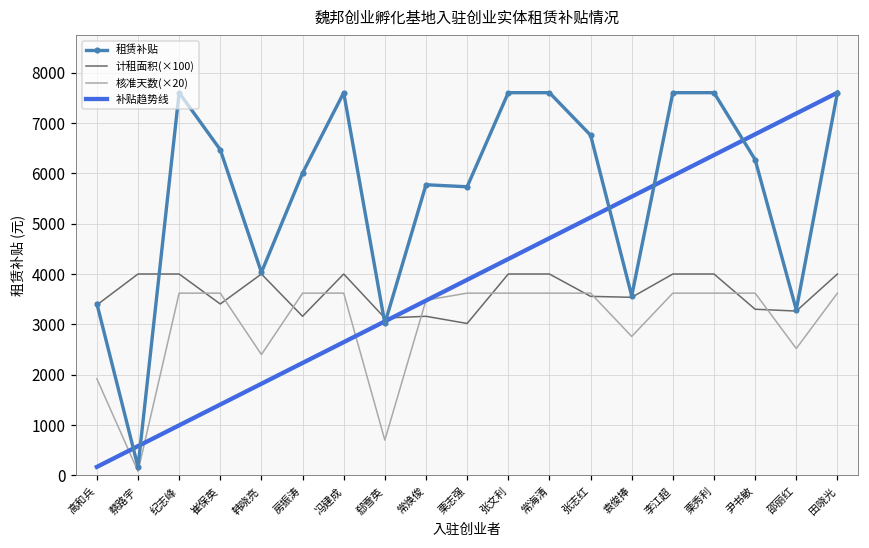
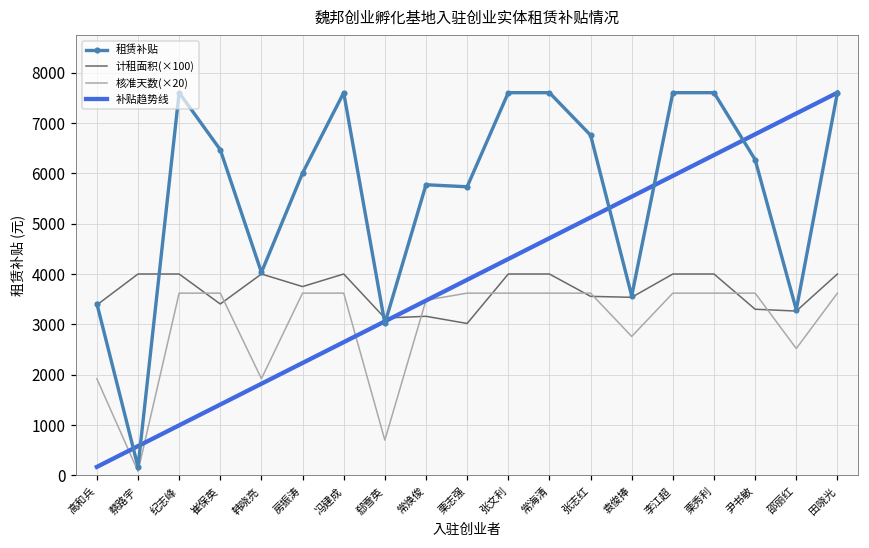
核准天数(×20), 韩晓亮: 2400 -> 1900
计租面积(×100), 房振涛: 3200 -> 3800
